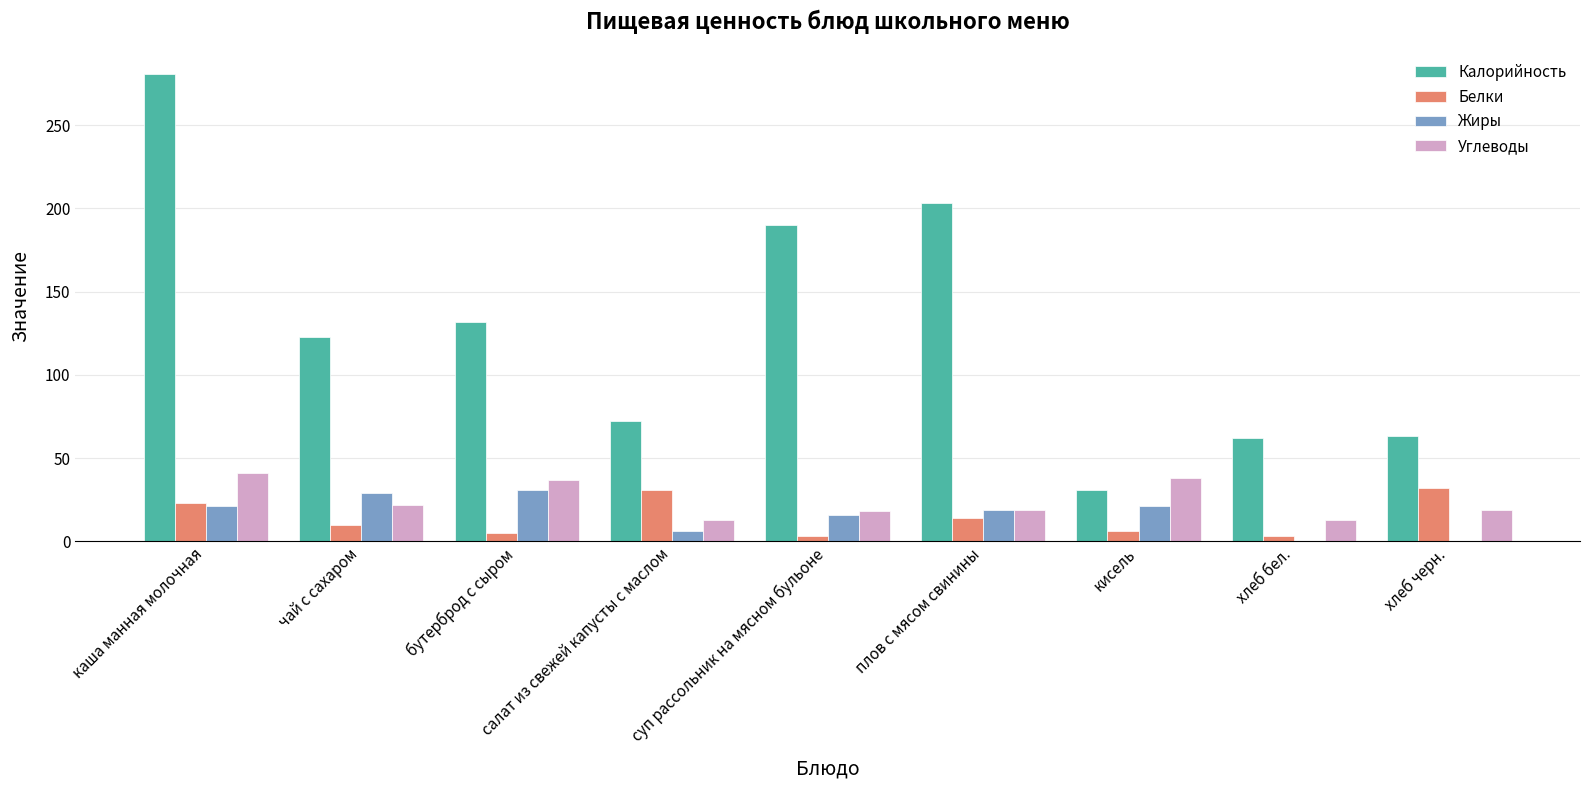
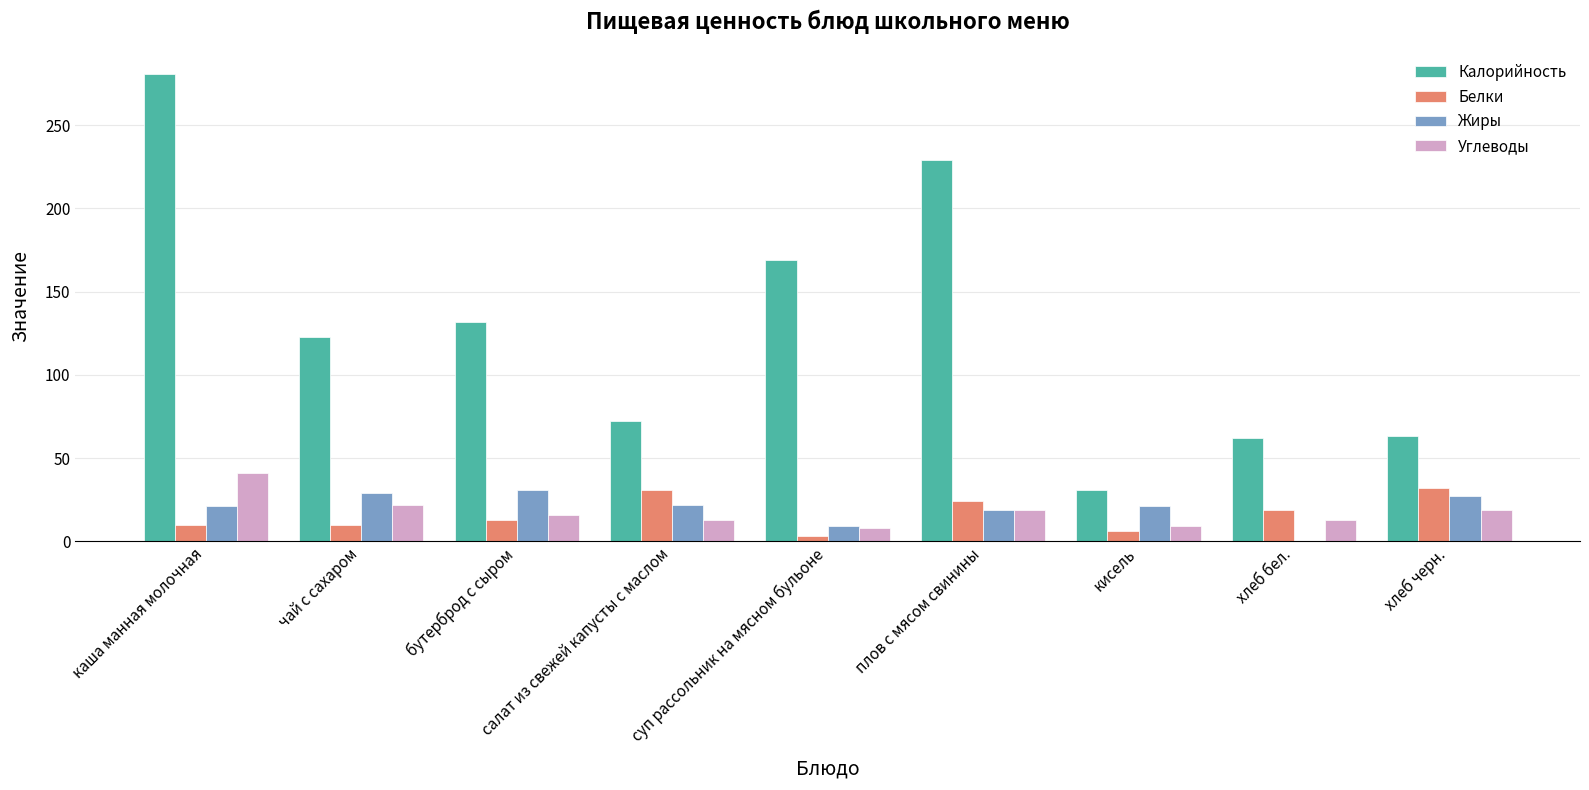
Белки, каша манная молочная: 23 -> 10
Белки, бутерброд с сыром: 5 -> 13
Углеводы, бутерброд с сыром: 37 -> 16
Жиры, салат из свежей капусты с маслом: 6 -> 22
Калорийность, суп рассольник на мясном бульоне: 190 -> 169
Жиры, суп рассольник на мясном бульоне: 16 -> 9
Углеводы, суп рассольник на мясном бульоне: 18 -> 8
Калорийность, плов с мясом свинины: 203 -> 229
Белки, плов с мясом свинины: 14 -> 24
Углеводы, кисель: 38 -> 9
Белки, хлеб бел.: 3 -> 19
Жиры, хлеб черн.: 0 -> 27
